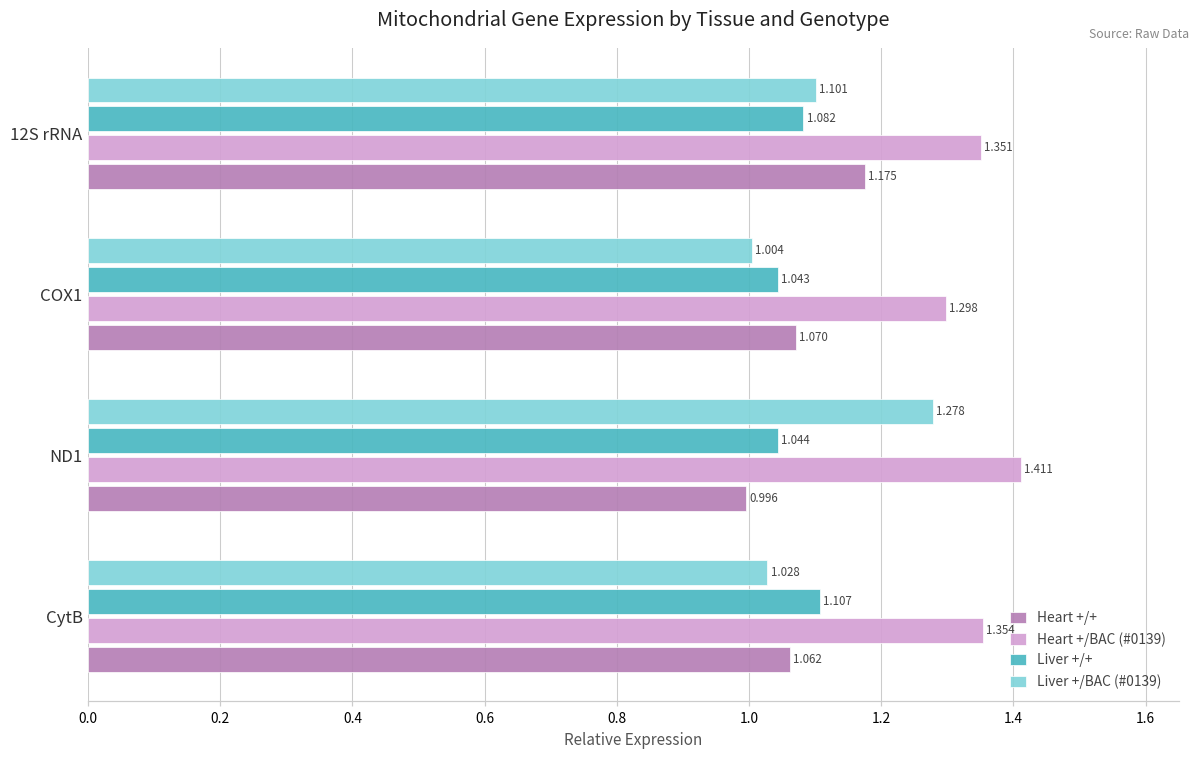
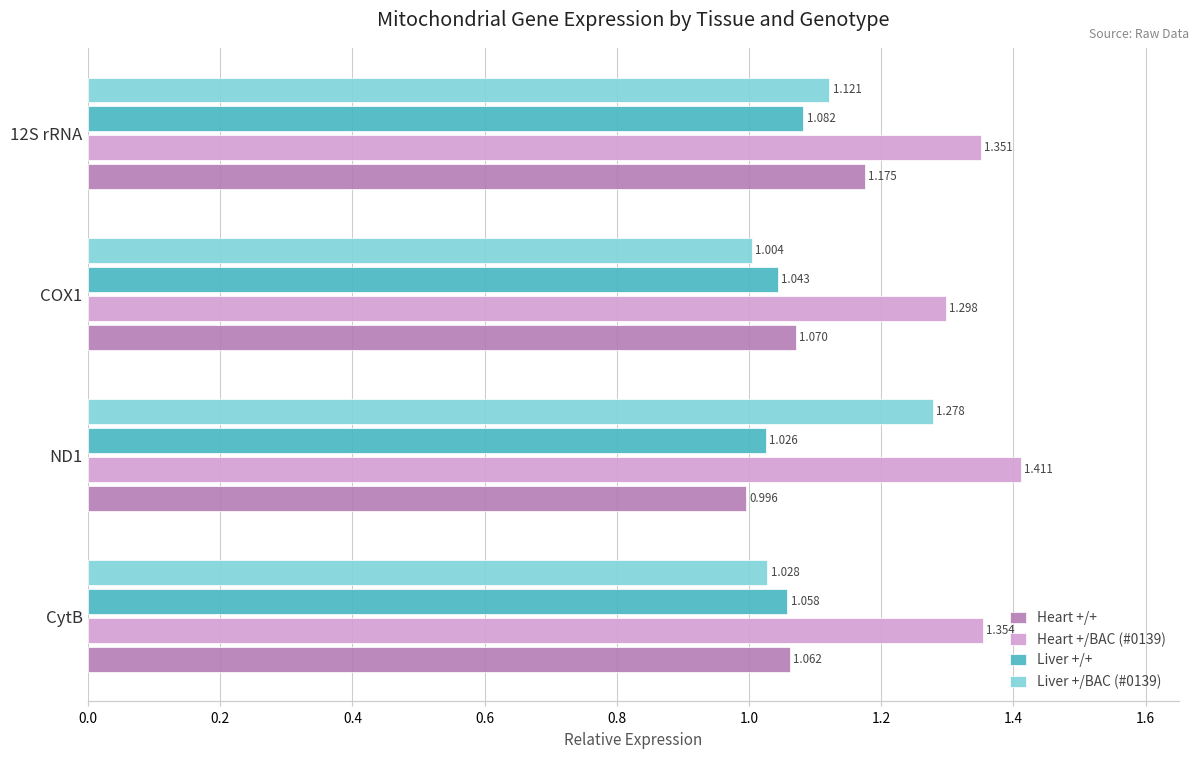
Liver +/BAC (#0139), 12S rRNA: 1.101 -> 1.121
Liver +/+, ND1: 1.044 -> 1.026
Liver +/+, CytB: 1.107 -> 1.058
